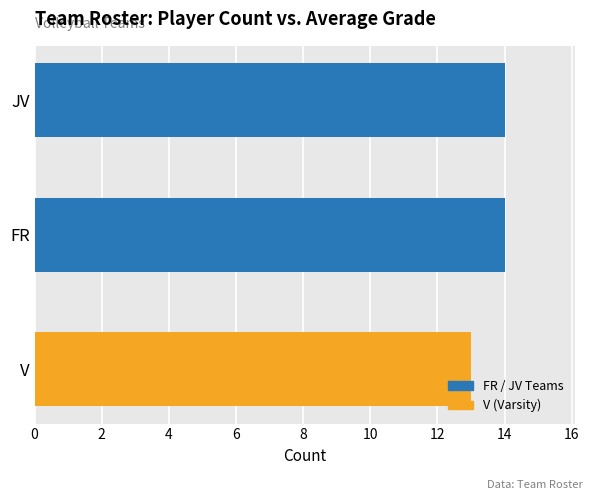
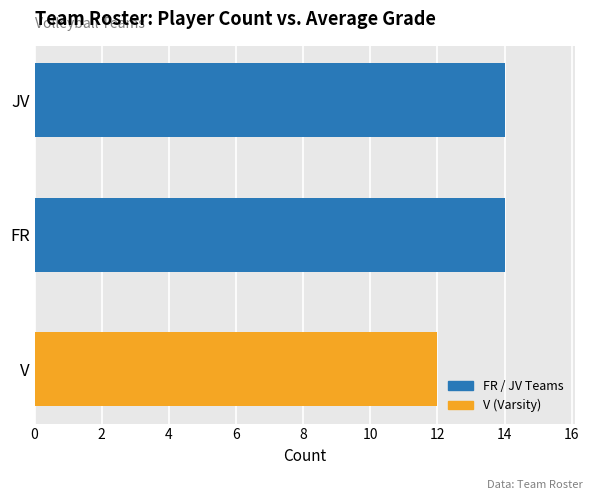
V: 13 -> 12
